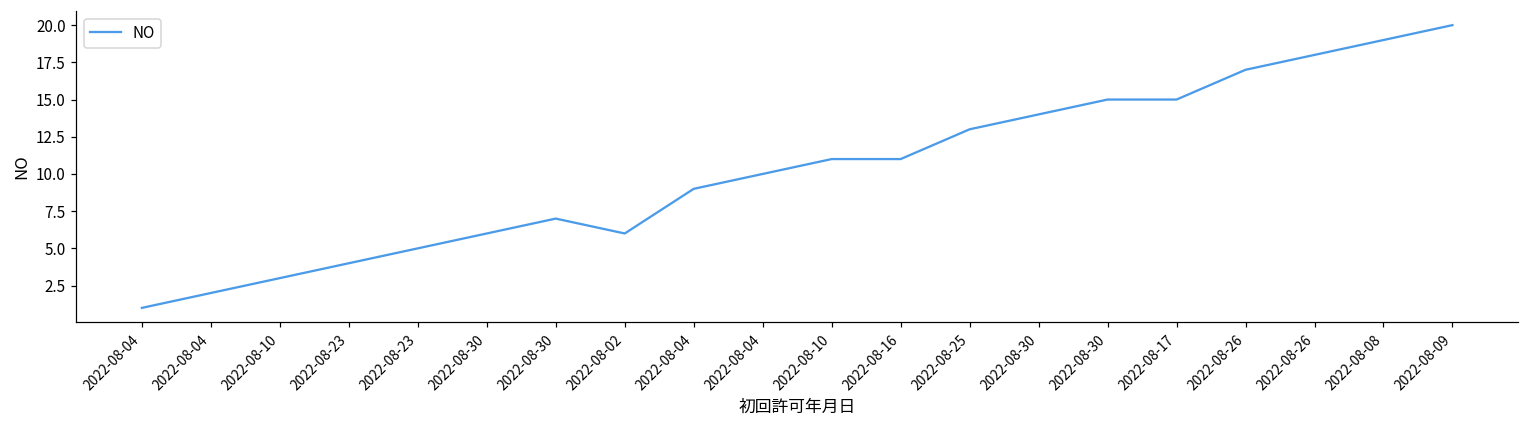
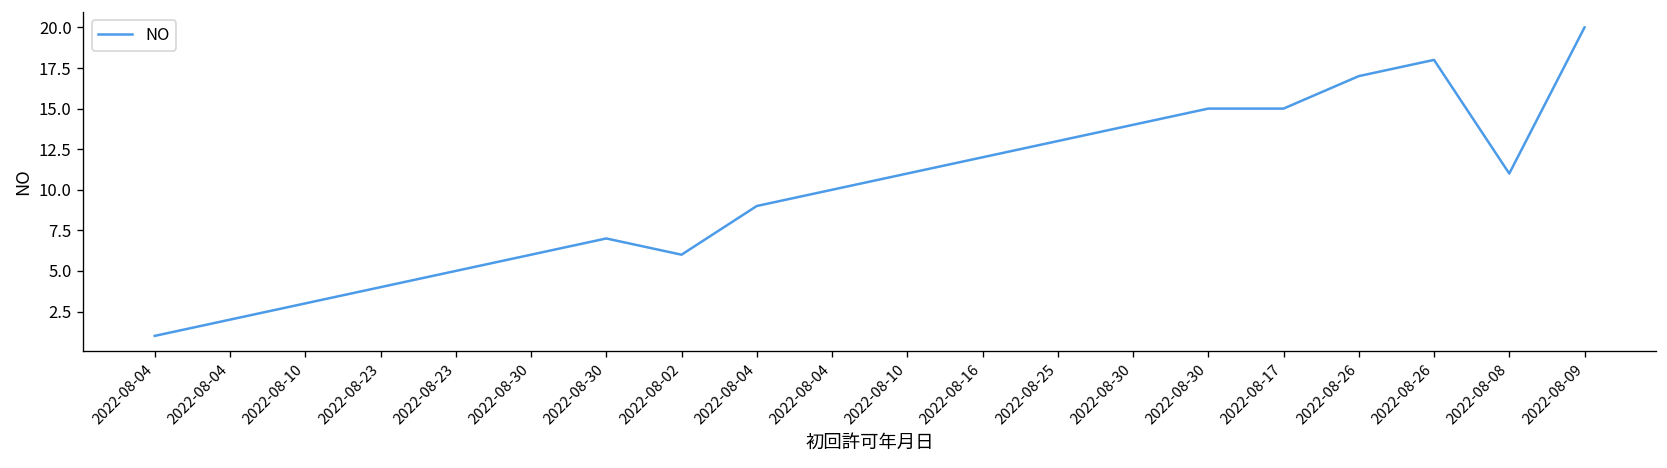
2022-08-16: 11 -> 12
2022-08-08: 19 -> 11
